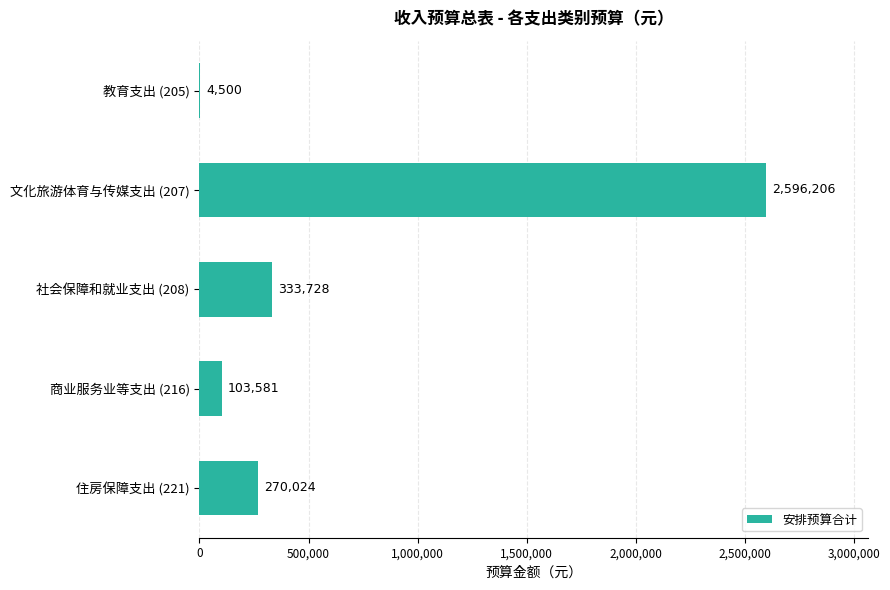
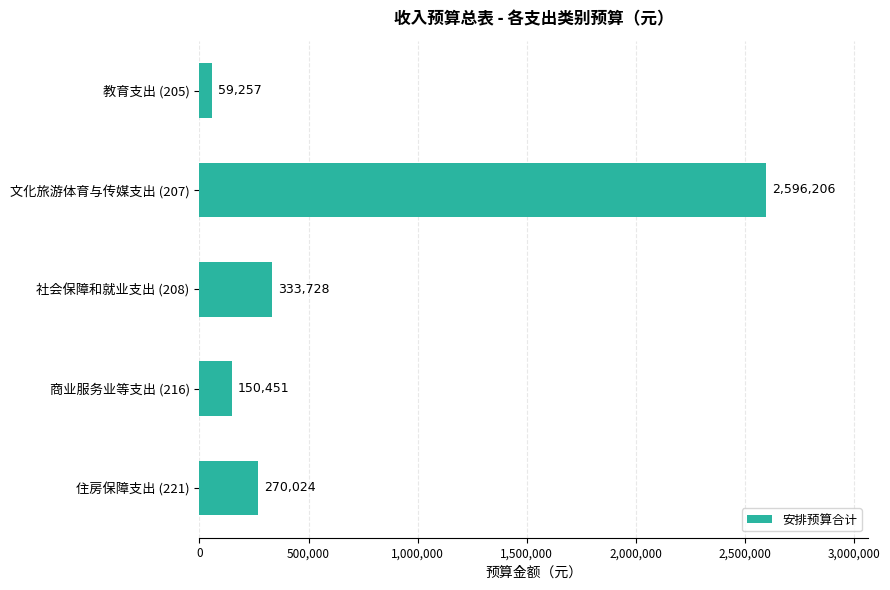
教育支出 (205): 4,500 -> 59,257
商业服务业等支出 (216): 103,581 -> 150,451
